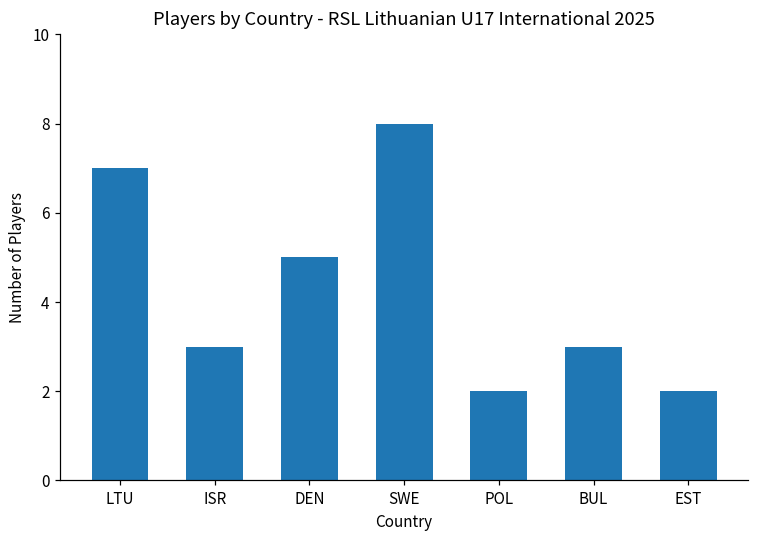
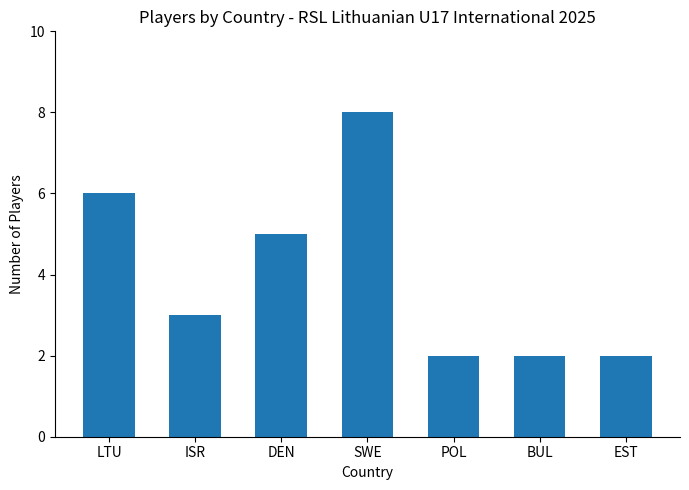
LTU: 7 -> 6
BUL: 3 -> 2
